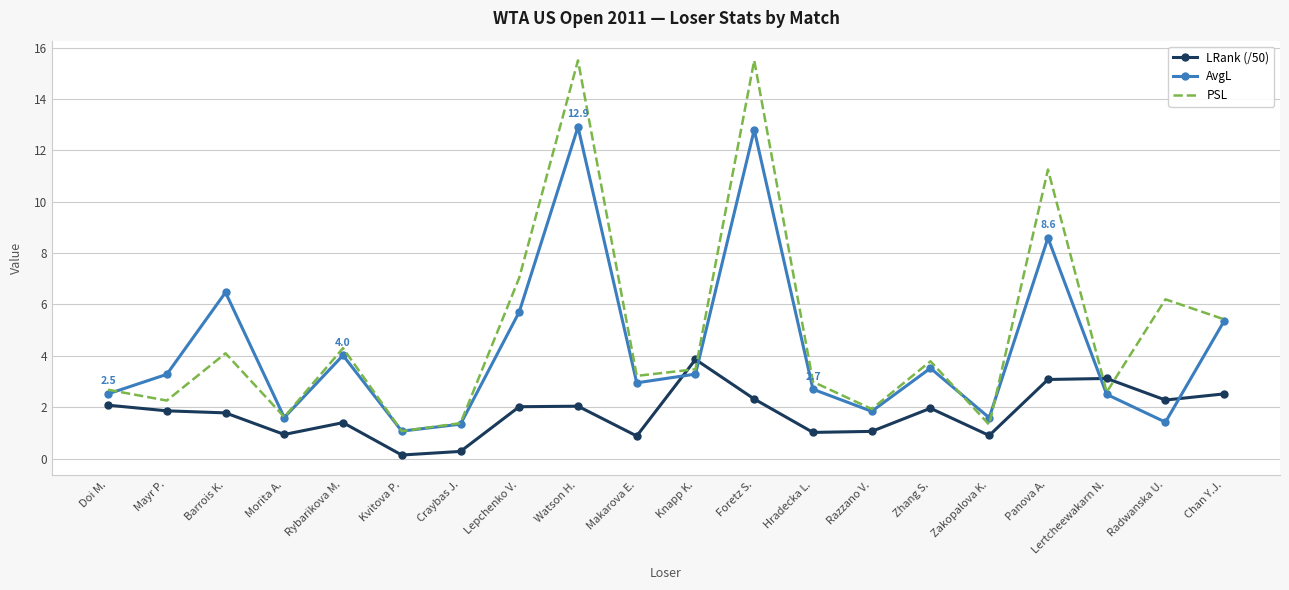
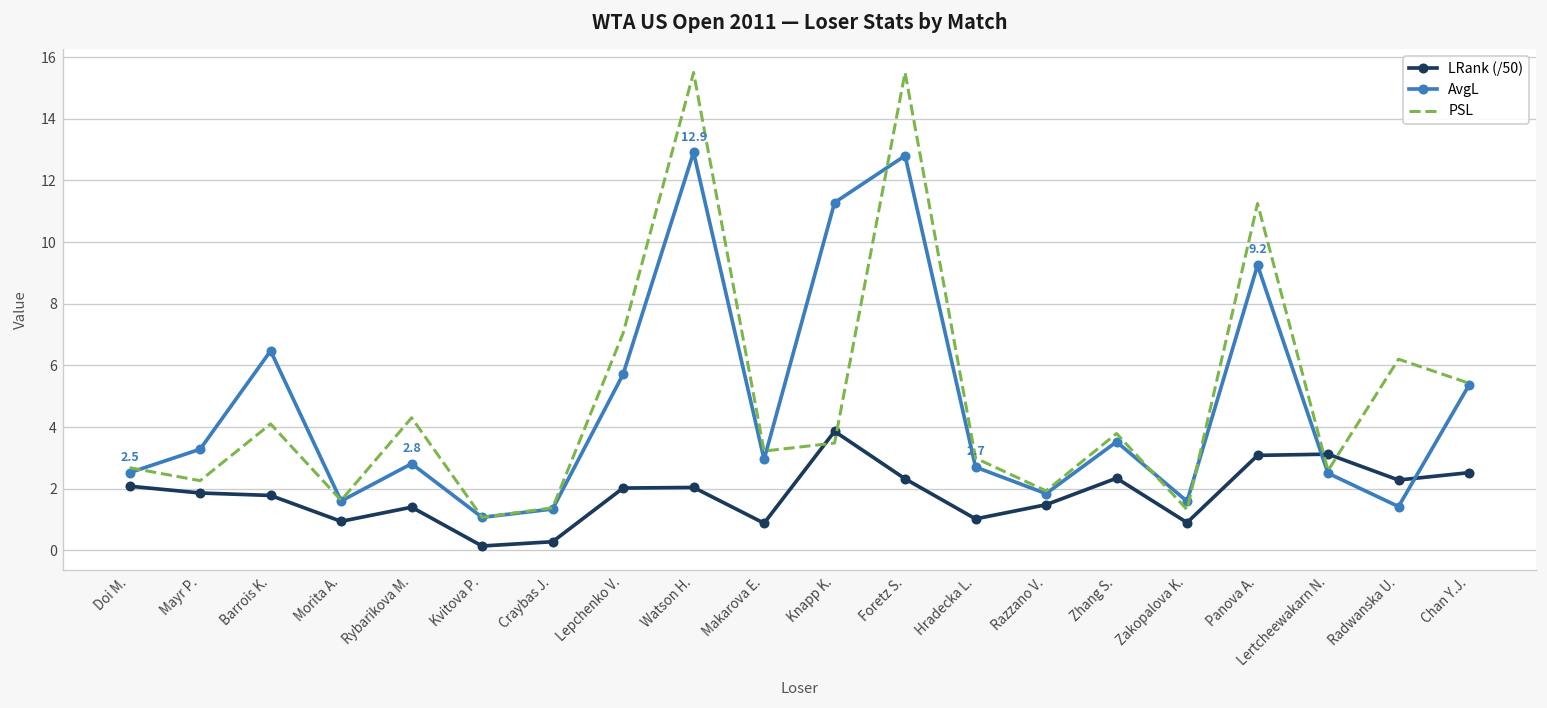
AvgL, Rybarikova M.: 4.0 -> 2.8
AvgL, Knapp K.: 3.3 -> 11.3
LRank (/50), Razzano V.: 1.1 -> 1.5
LRank (/50), Zhang S.: 2.0 -> 2.3
AvgL, Panova A.: 8.6 -> 9.2
